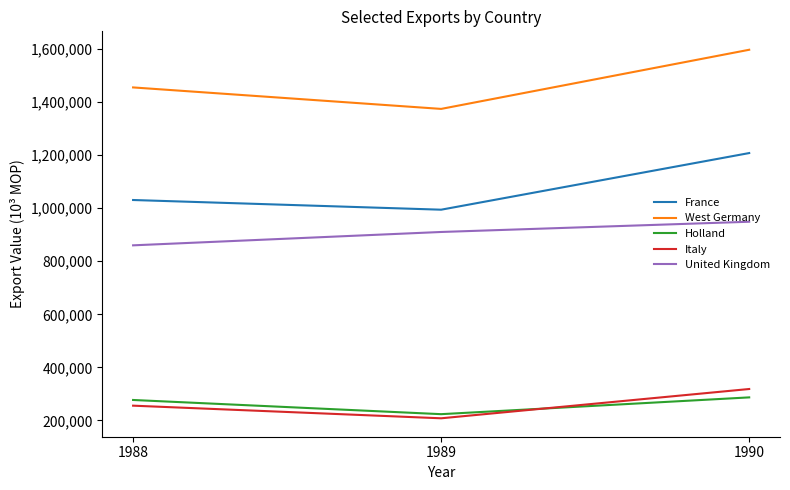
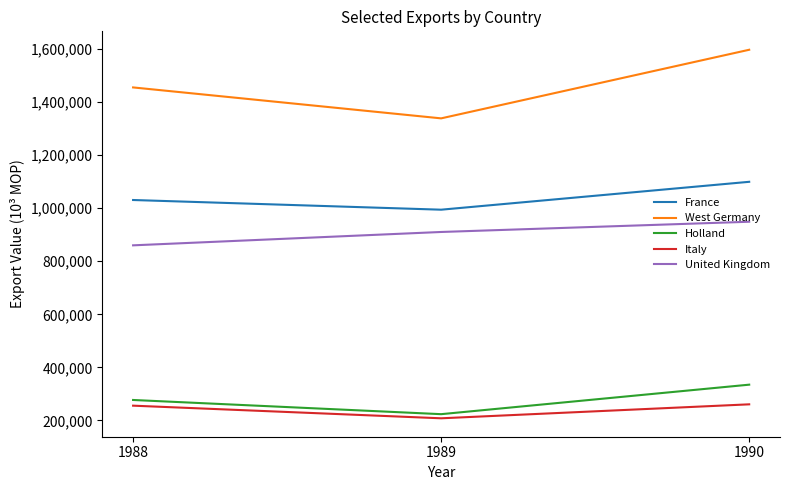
West Germany, 1989: 1,370,000 -> 1,340,000
France, 1990: 1,210,000 -> 1,100,000
Holland, 1990: 290,000 -> 330,000
Italy, 1990: 320,000 -> 260,000
